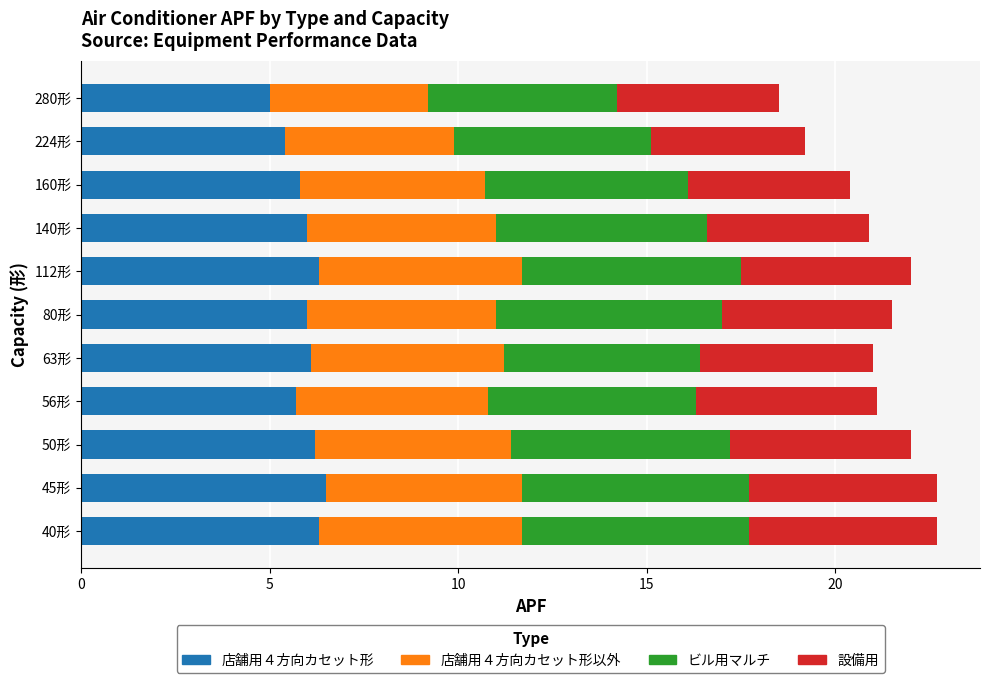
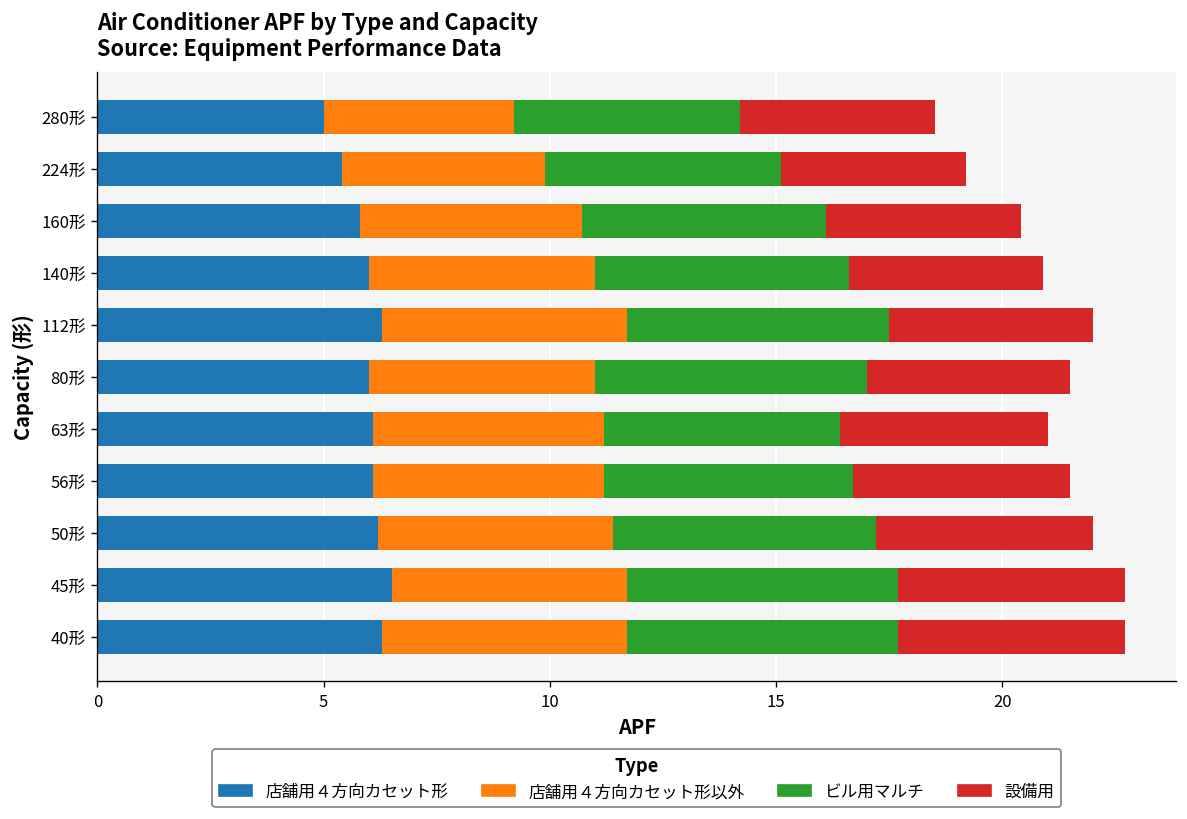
店舗用４方向カセット形, 56形: 5.7 -> 6.1
